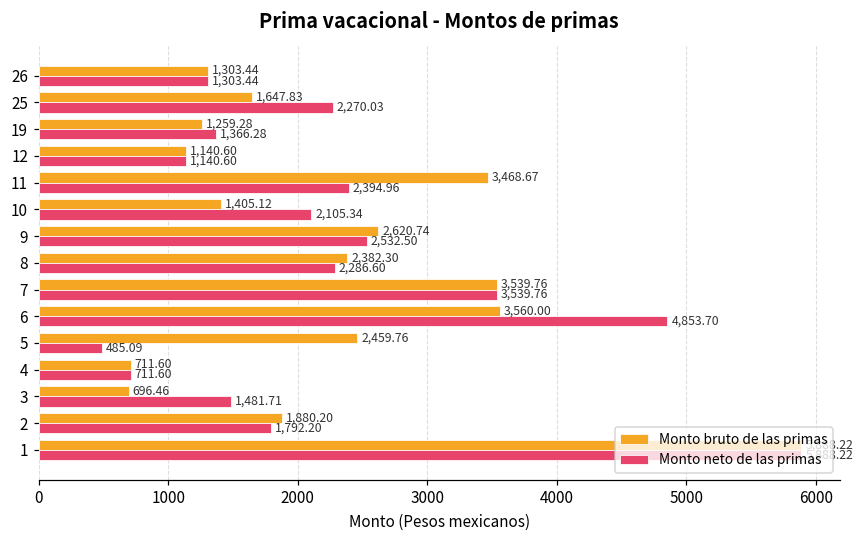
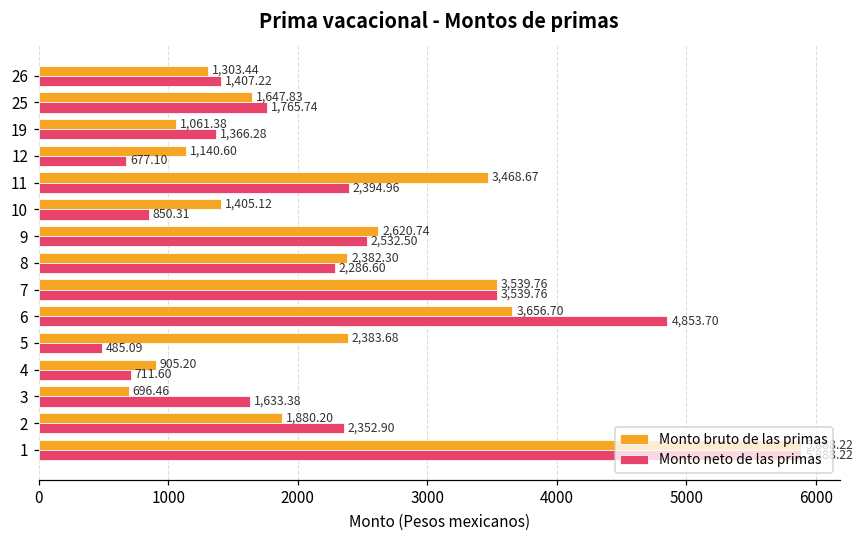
Monto neto de las primas, 26: 1,303.44 -> 1,407.22
Monto neto de las primas, 25: 2,270.03 -> 1,765.74
Monto bruto de las primas, 19: 1,259.28 -> 1,061.38
Monto neto de las primas, 12: 1,140.60 -> 677.10
Monto neto de las primas, 10: 2,105.34 -> 850.31
Monto bruto de las primas, 6: 3,560.00 -> 3,656.70
Monto bruto de las primas, 5: 2,459.76 -> 2,383.68
Monto bruto de las primas, 4: 711.60 -> 905.20
Monto neto de las primas, 3: 1,481.71 -> 1,633.38
Monto neto de las primas, 2: 1,792.20 -> 2,352.90
